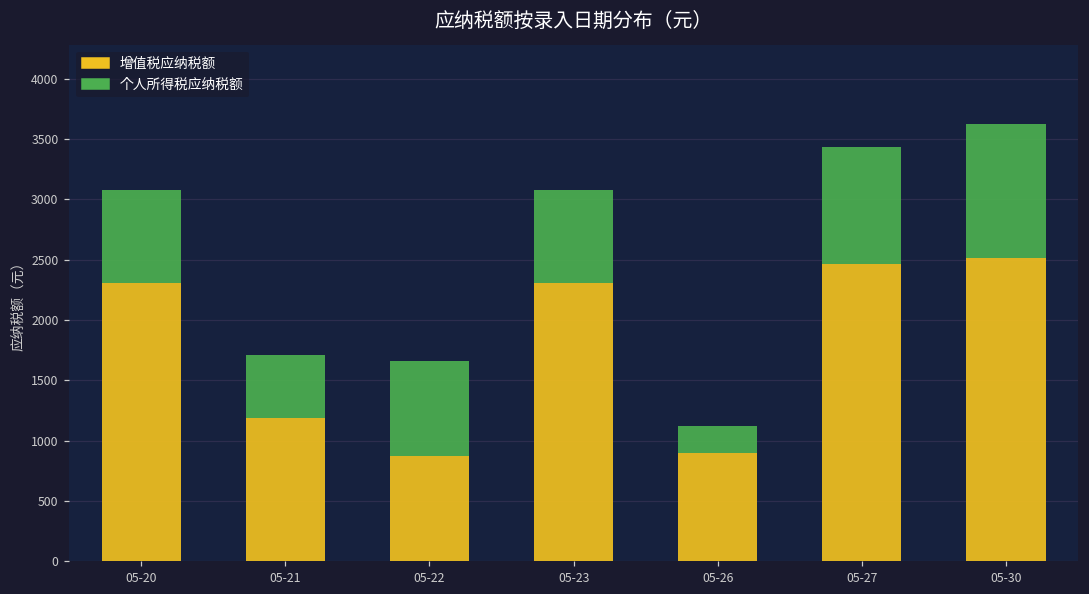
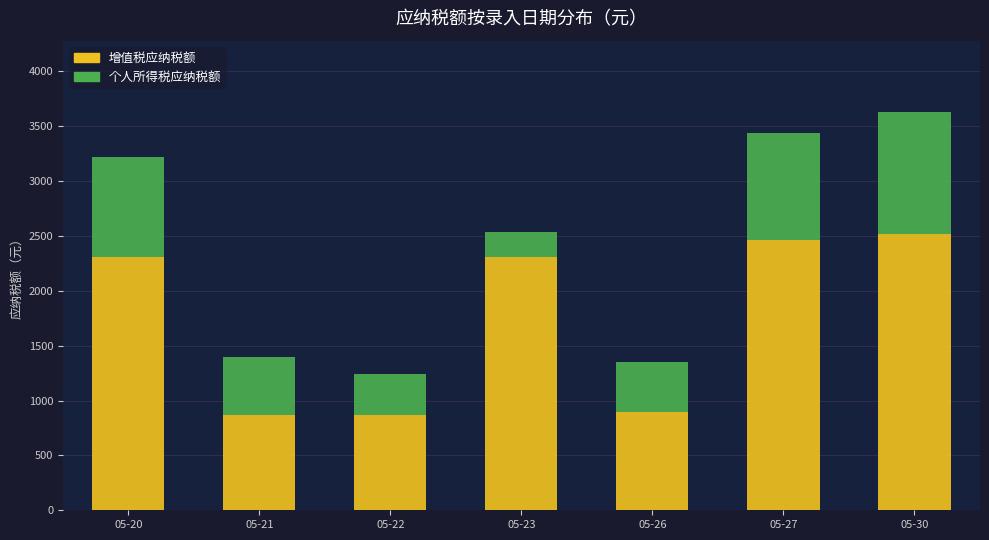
个人所得税应纳税额, 05-20: 770 -> 910
增值税应纳税额, 05-21: 1180 -> 870
个人所得税应纳税额, 05-22: 790 -> 380
个人所得税应纳税额, 05-23: 770 -> 230
个人所得税应纳税额, 05-26: 220 -> 450
